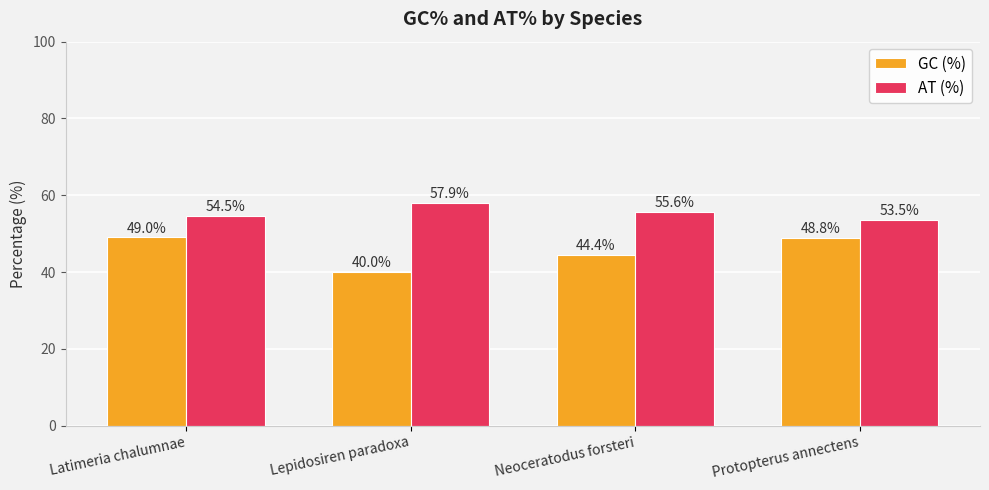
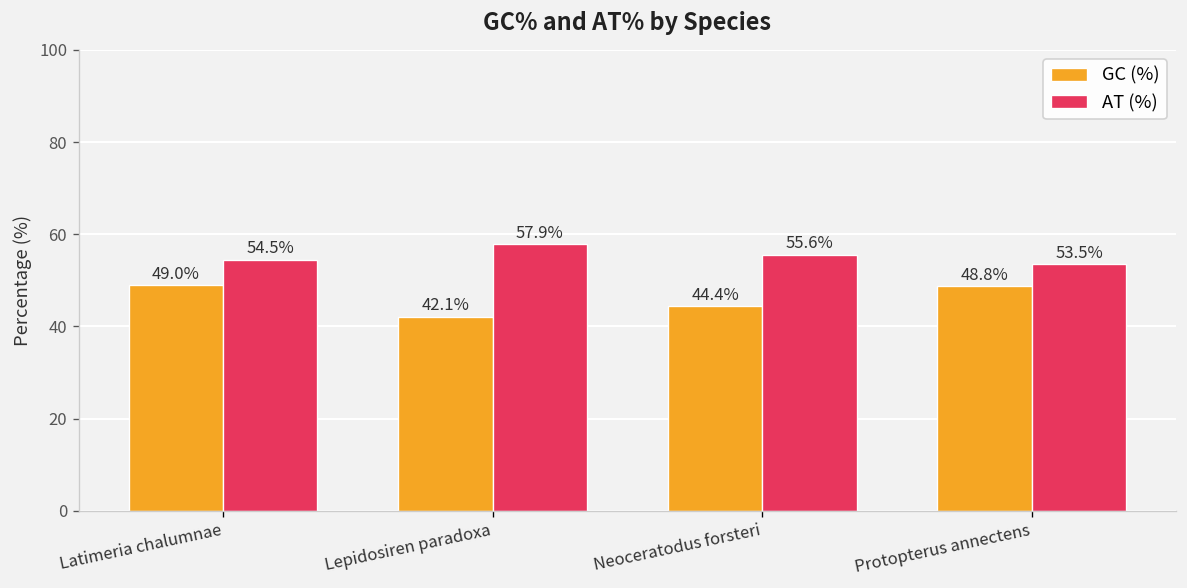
GC (%), Lepidosiren paradoxa: 40.0% -> 42.1%
